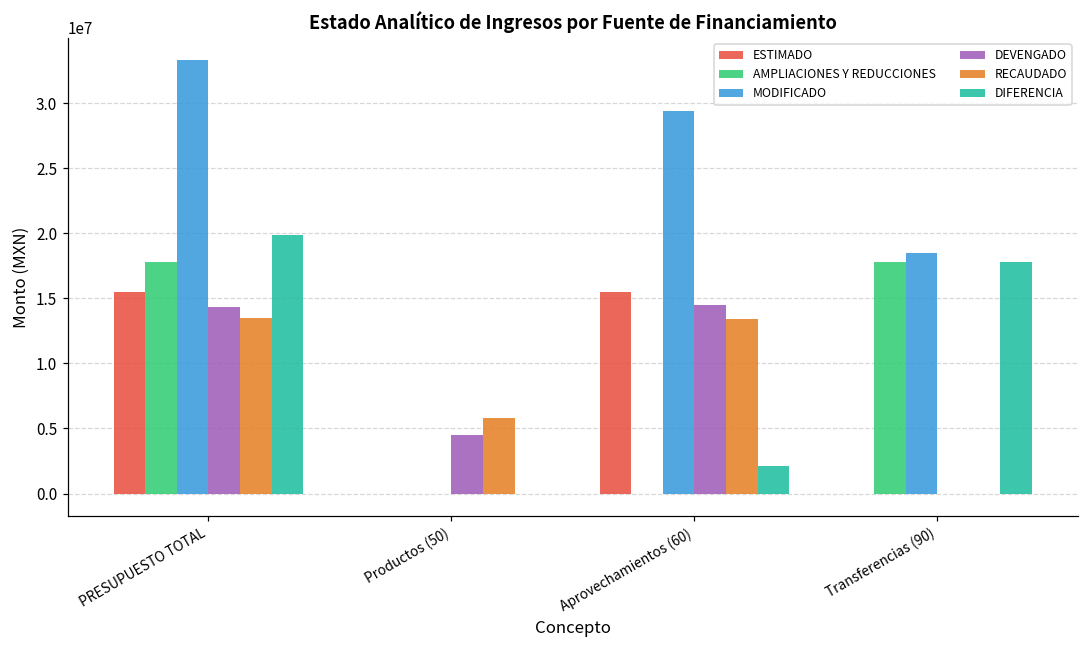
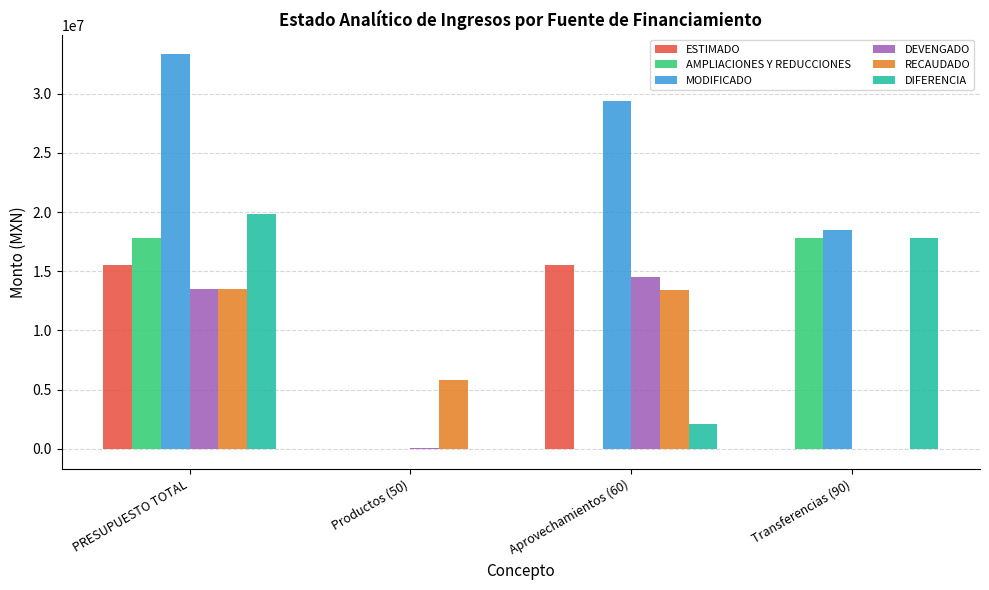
DEVENGADO, PRESUPUESTO TOTAL: 14300000 -> 13500000
DEVENGADO, Productos (50): 4500000 -> 0
